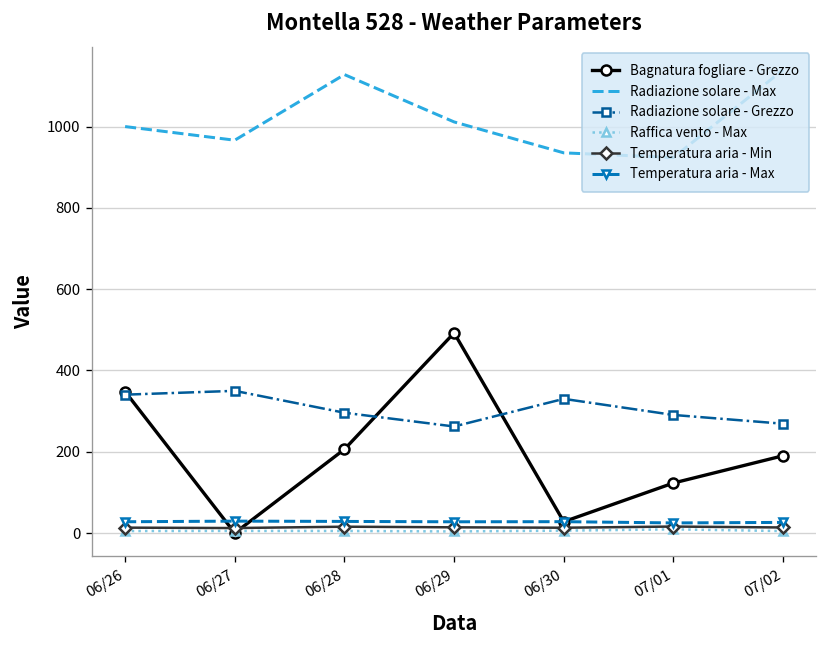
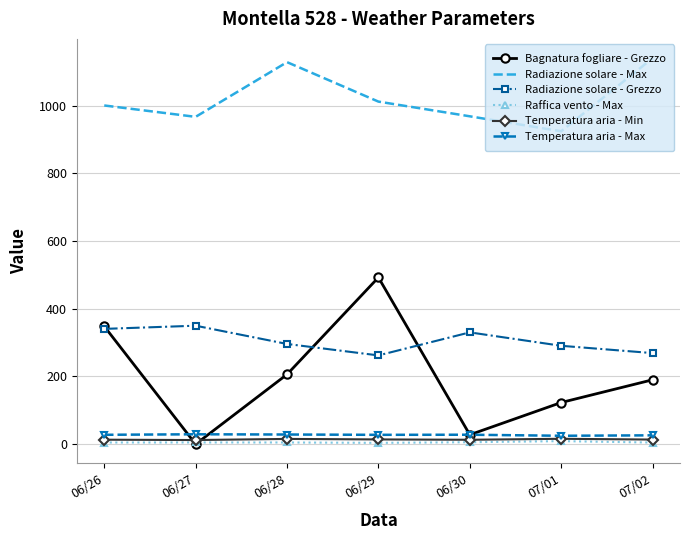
Radiazione solare - Max, 06/30: 940 -> 970
